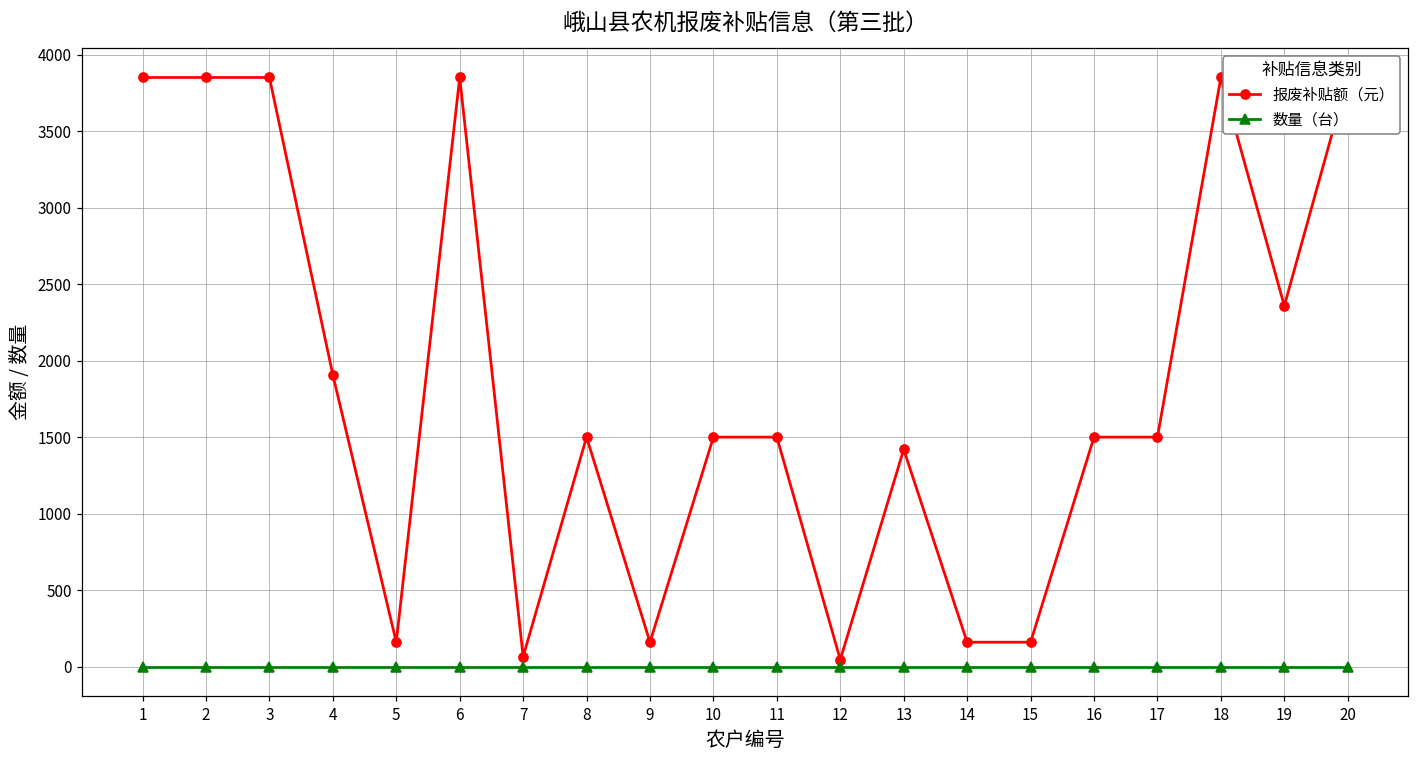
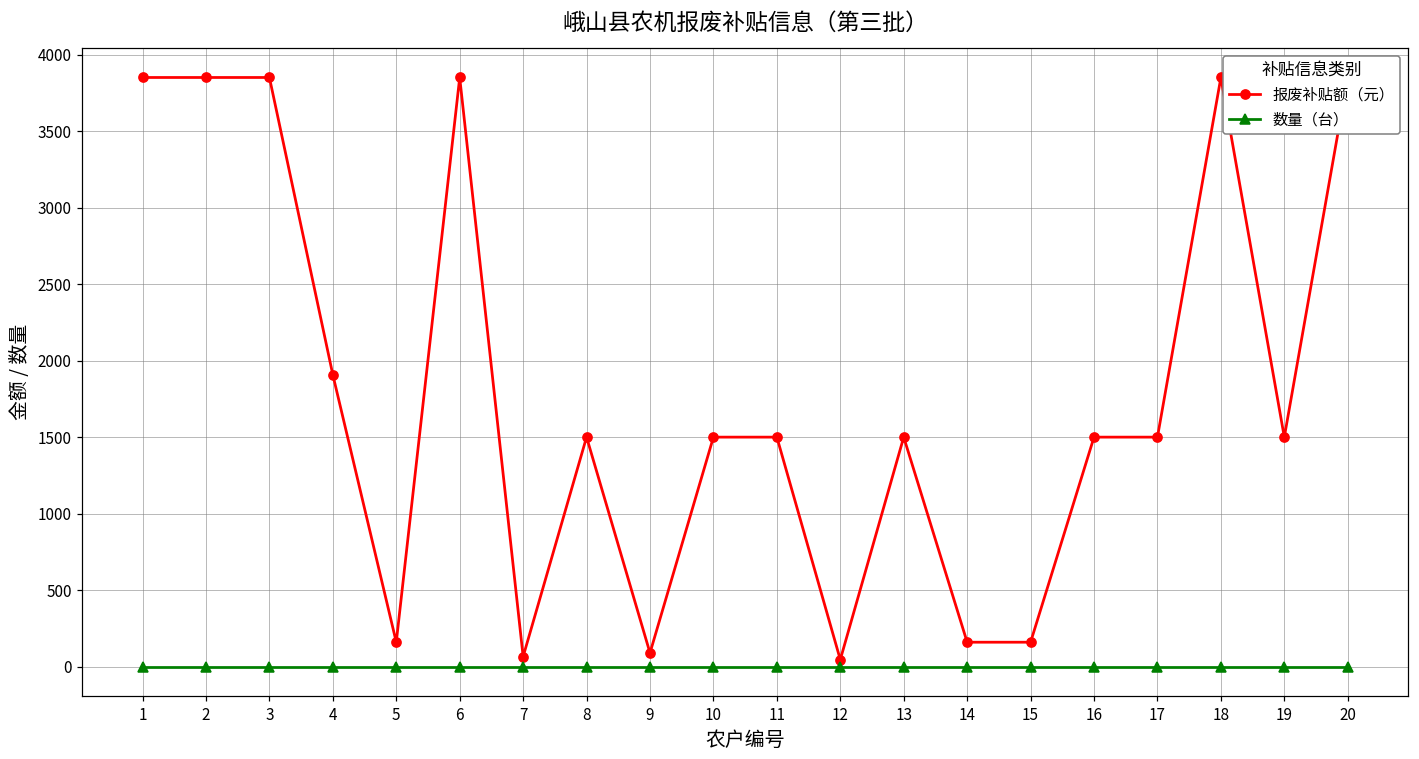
报废补贴额（元）, 9: 160 -> 90
报废补贴额（元）, 13: 1420 -> 1500
报废补贴额（元）, 19: 2360 -> 1500
